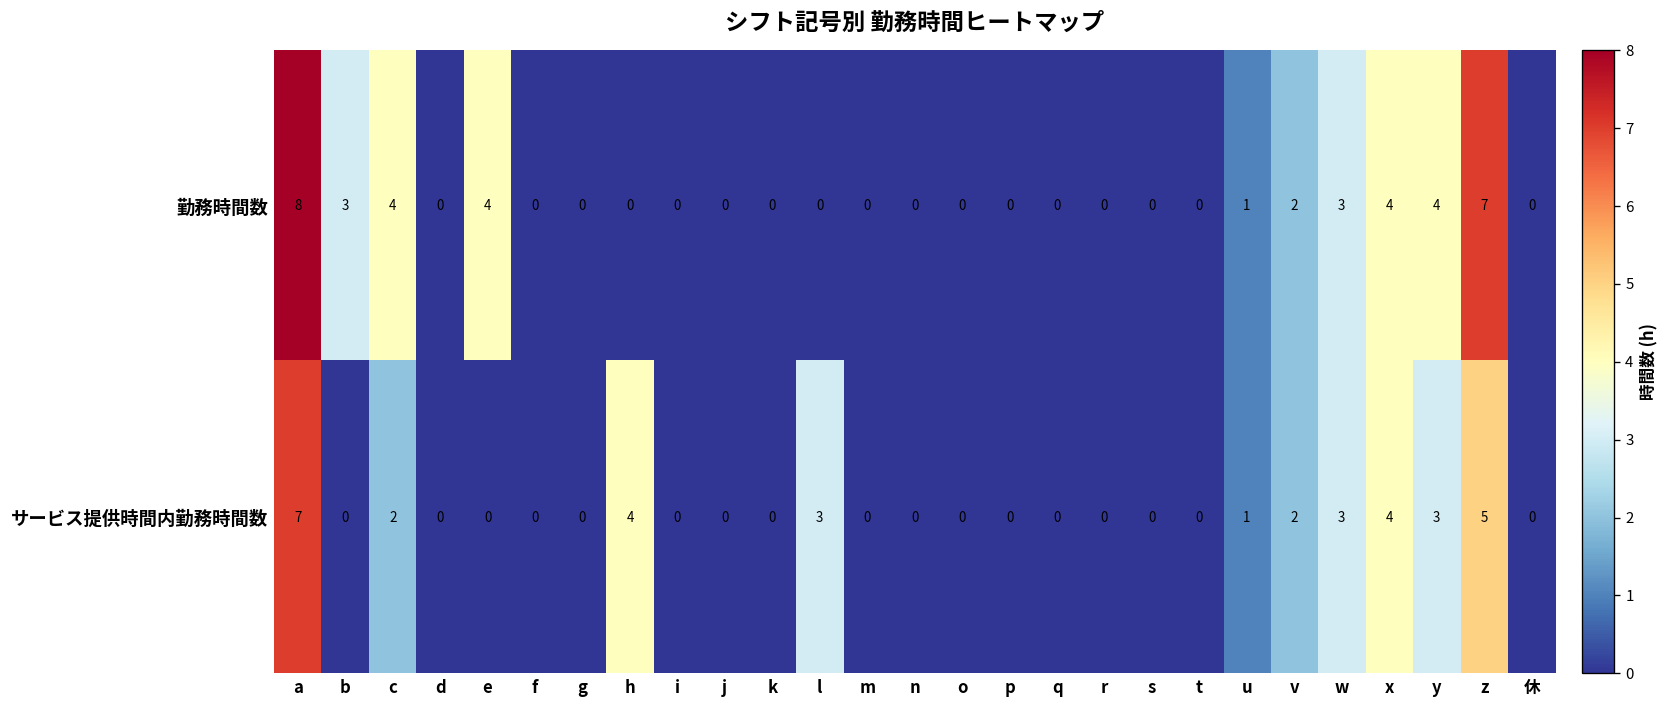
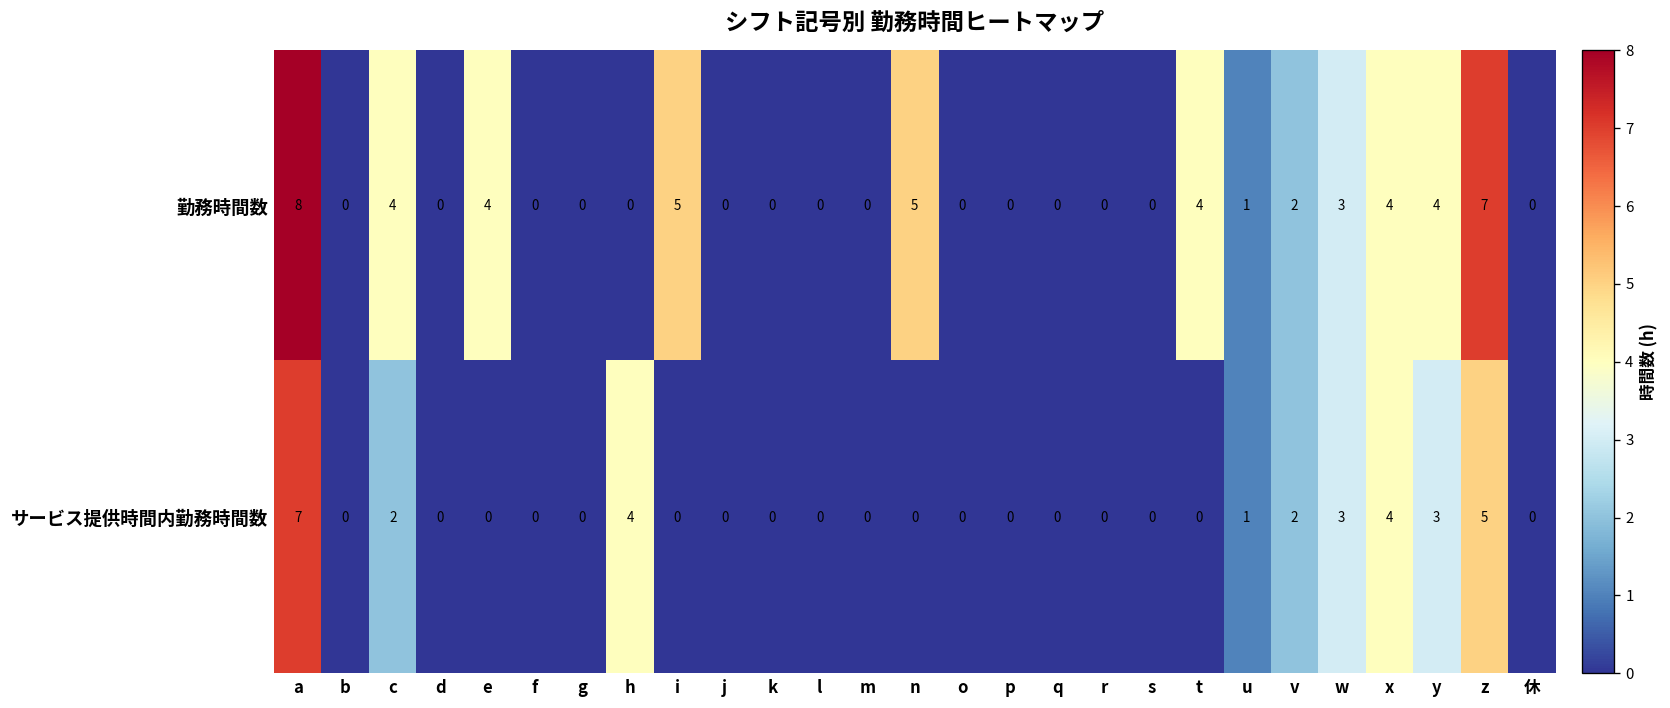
勤務時間数, b: 3 -> 0
勤務時間数, i: 0 -> 5
勤務時間数, n: 0 -> 5
勤務時間数, t: 0 -> 4
サービス提供時間内勤務時間数, l: 3 -> 0
